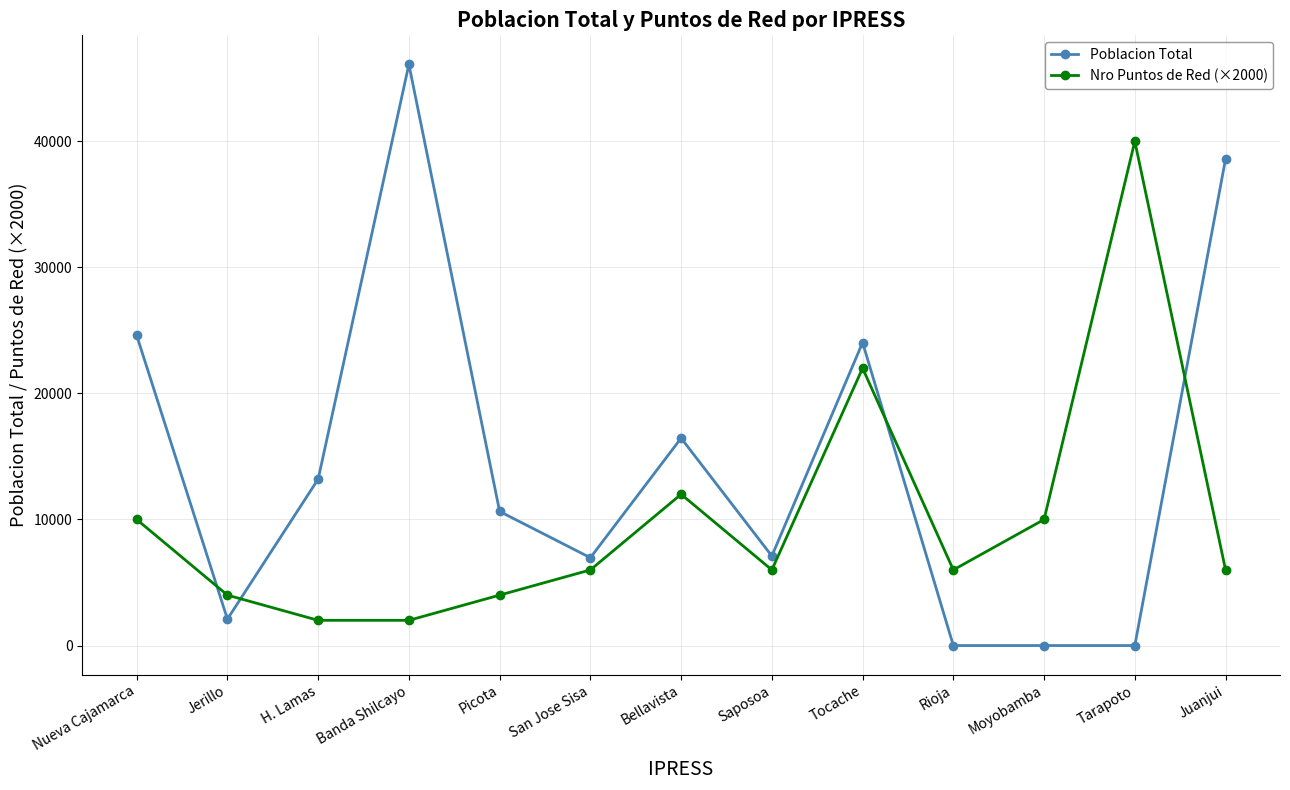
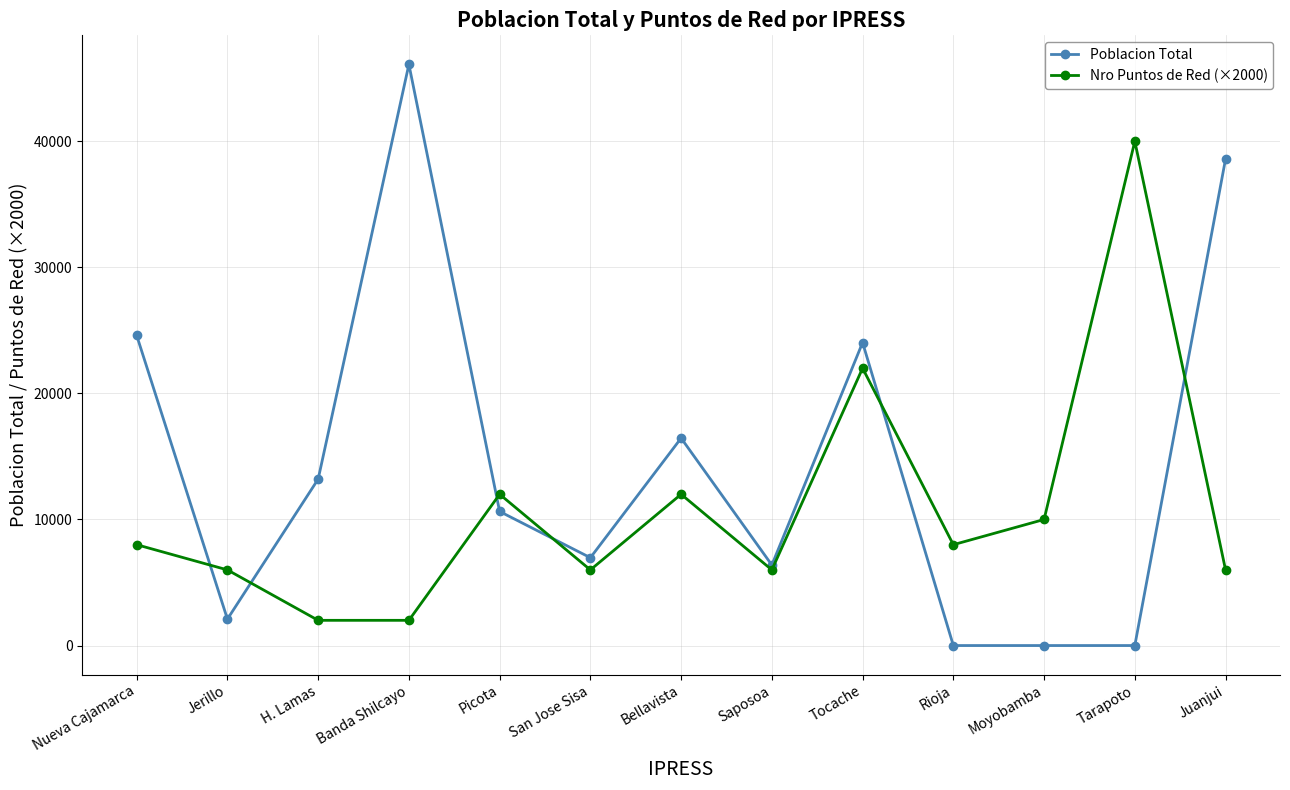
Nro Puntos de Red (×2000), Nueva Cajamarca: 10000 -> 8000
Nro Puntos de Red (×2000), Jerillo: 4000 -> 6000
Nro Puntos de Red (×2000), Picota: 4000 -> 12000
Poblacion Total, Saposoa: 7100 -> 6400
Nro Puntos de Red (×2000), Rioja: 6000 -> 8000
